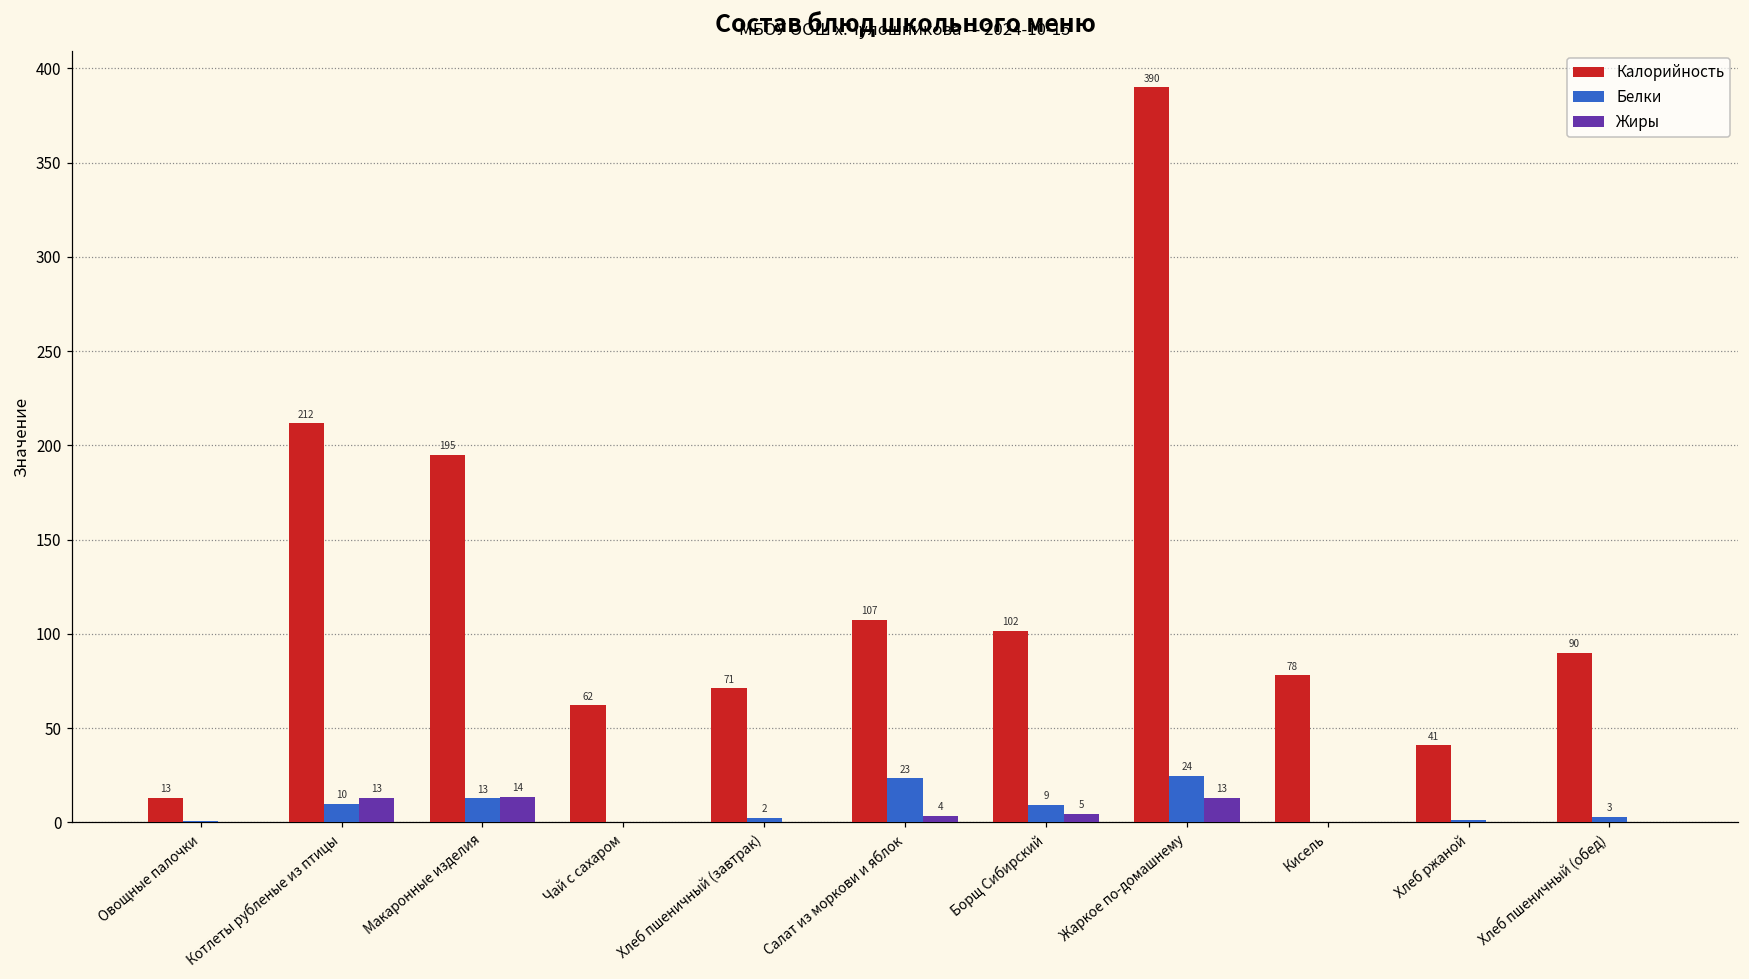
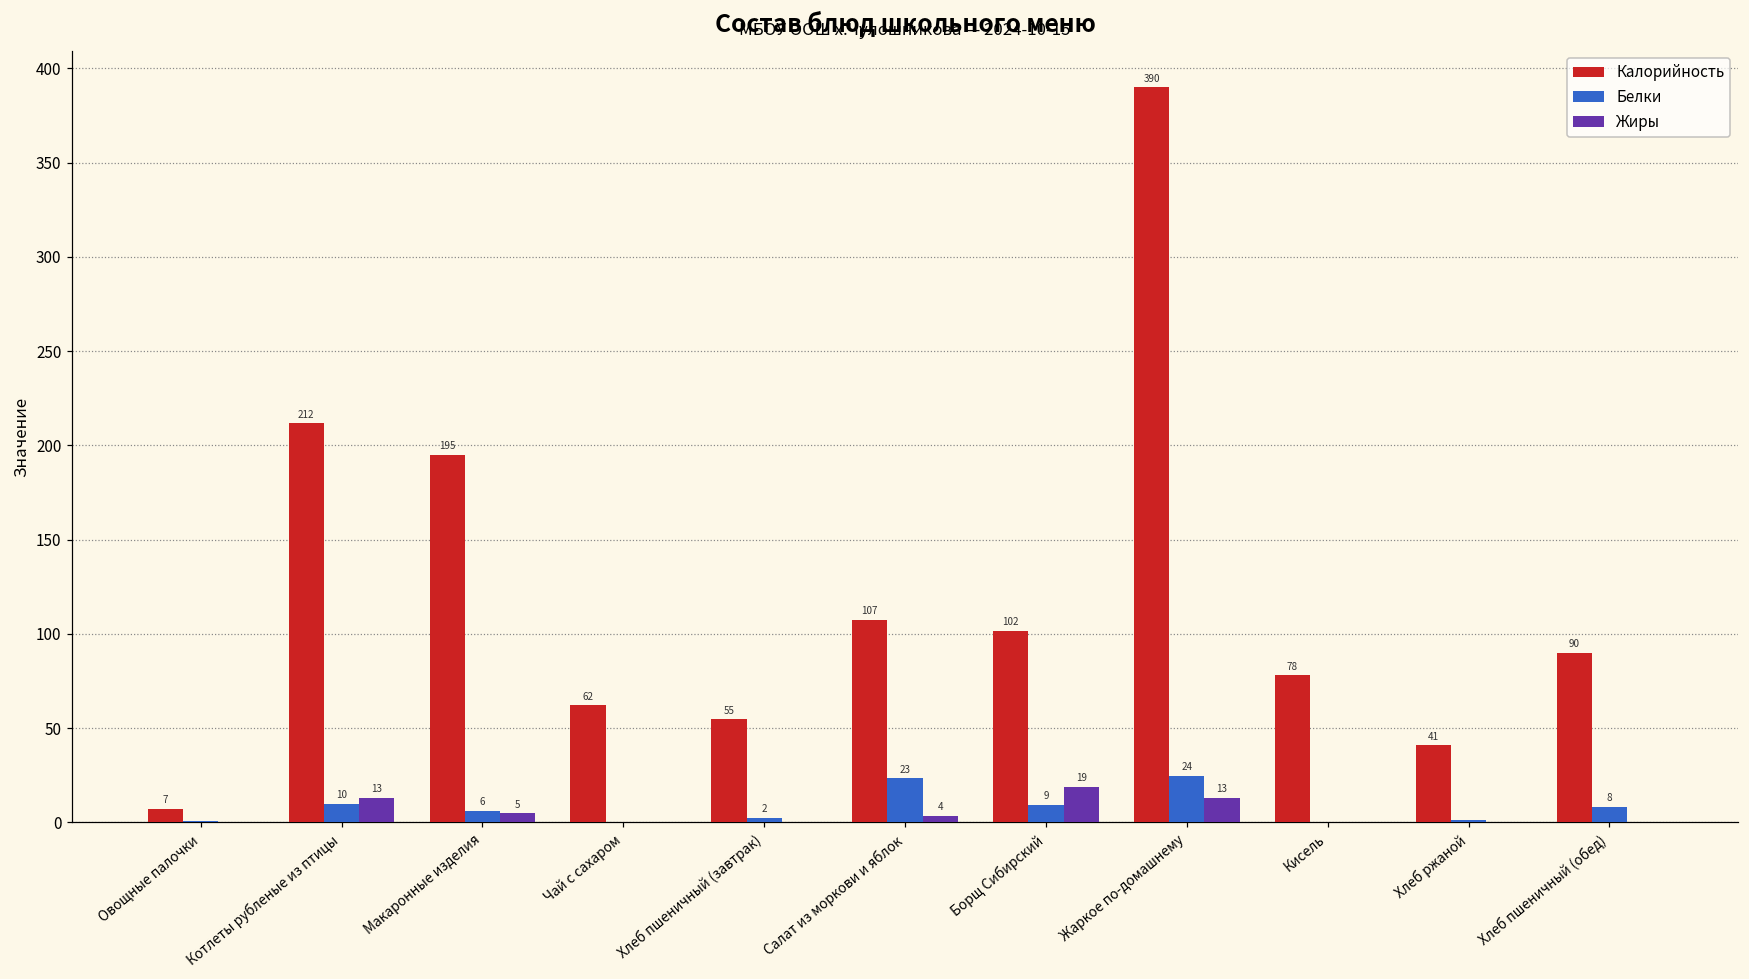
Калорийность, Овощные палочки: 13 -> 7
Белки, Макаронные изделия: 13 -> 6
Жиры, Макаронные изделия: 14 -> 5
Калорийность, Хлеб пшеничный (завтрак): 71 -> 55
Жиры, Борщ Сибирский: 5 -> 19
Белки, Хлеб пшеничный (обед): 3 -> 8
